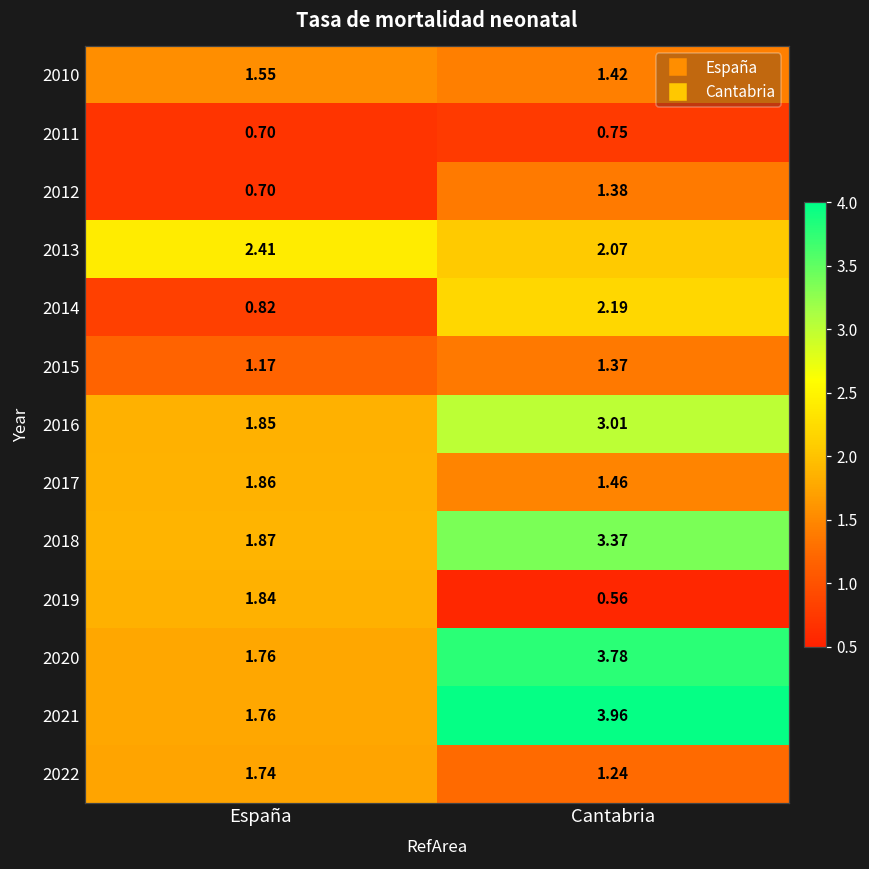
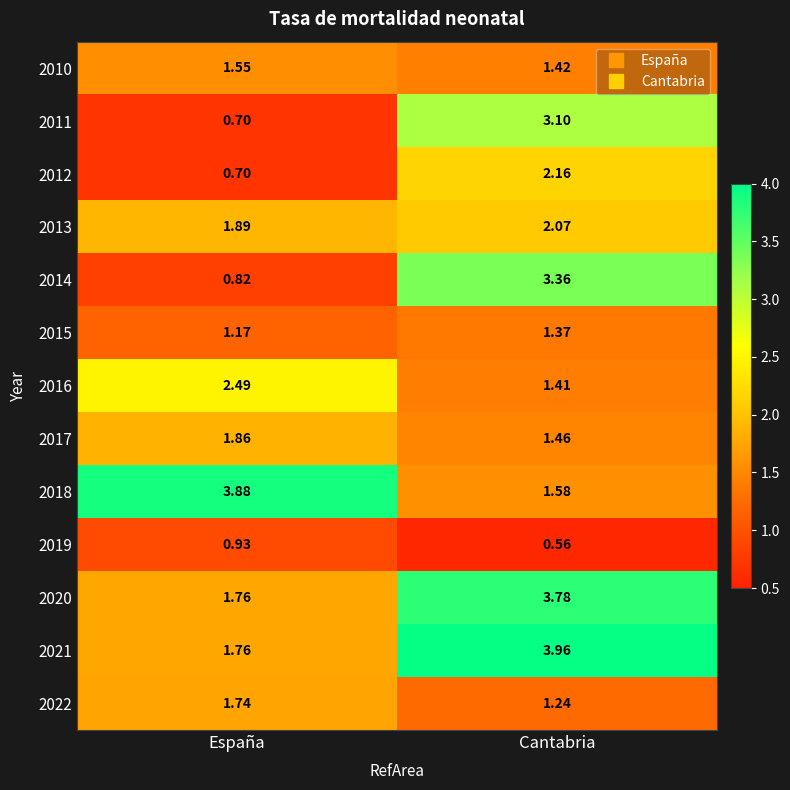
2011, Cantabria: 0.75 -> 3.10
2012, Cantabria: 1.38 -> 2.16
2013, España: 2.41 -> 1.89
2014, Cantabria: 2.19 -> 3.36
2016, España: 1.85 -> 2.49
2016, Cantabria: 3.01 -> 1.41
2018, España: 1.87 -> 3.88
2018, Cantabria: 3.37 -> 1.58
2019, España: 1.84 -> 0.93
